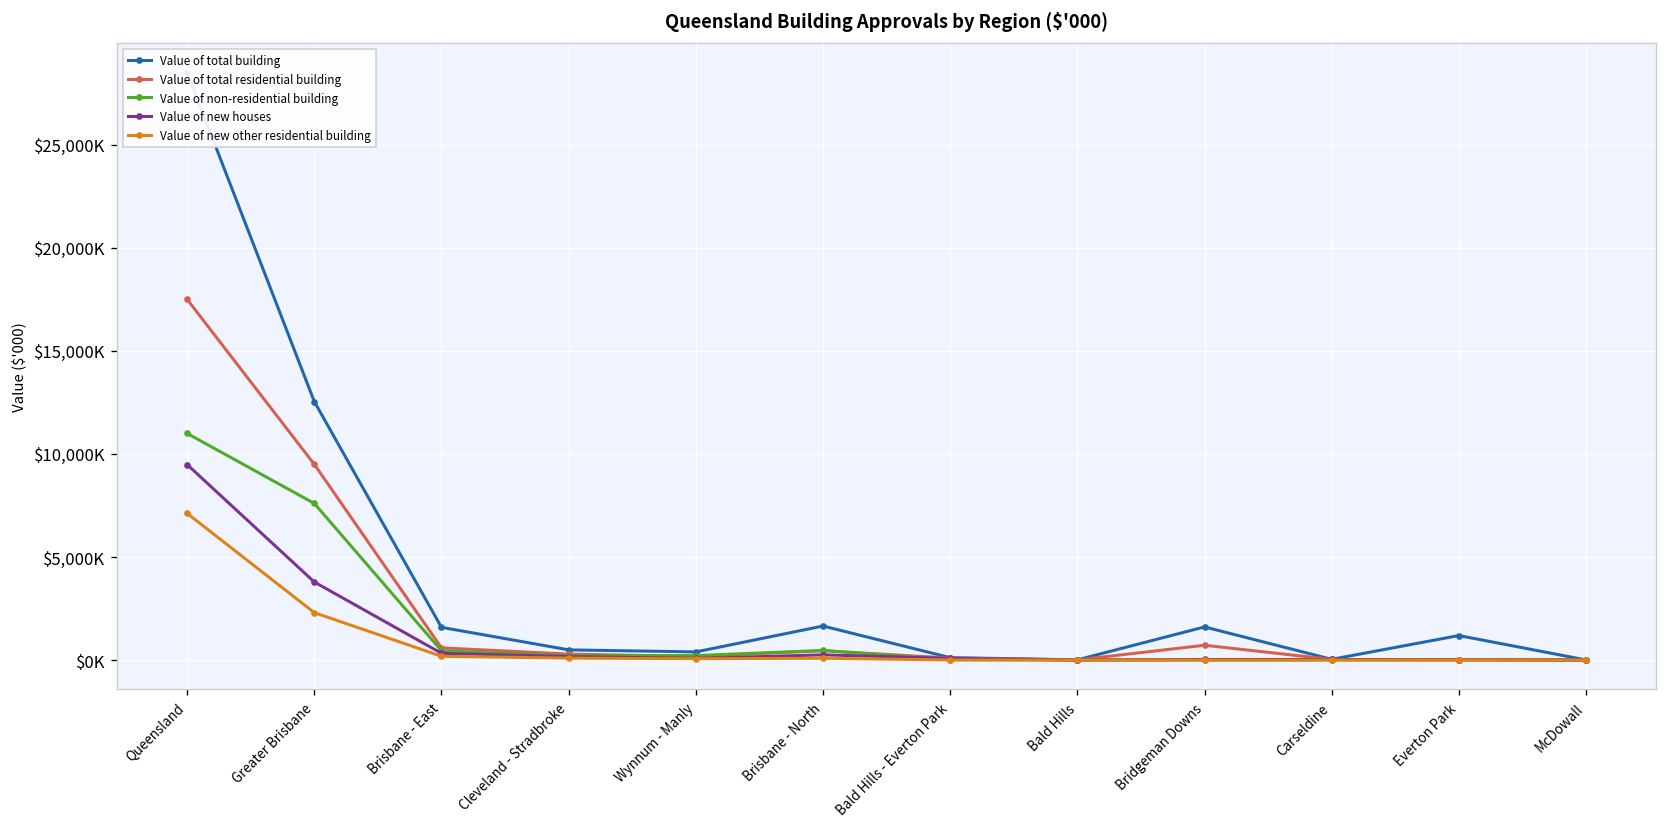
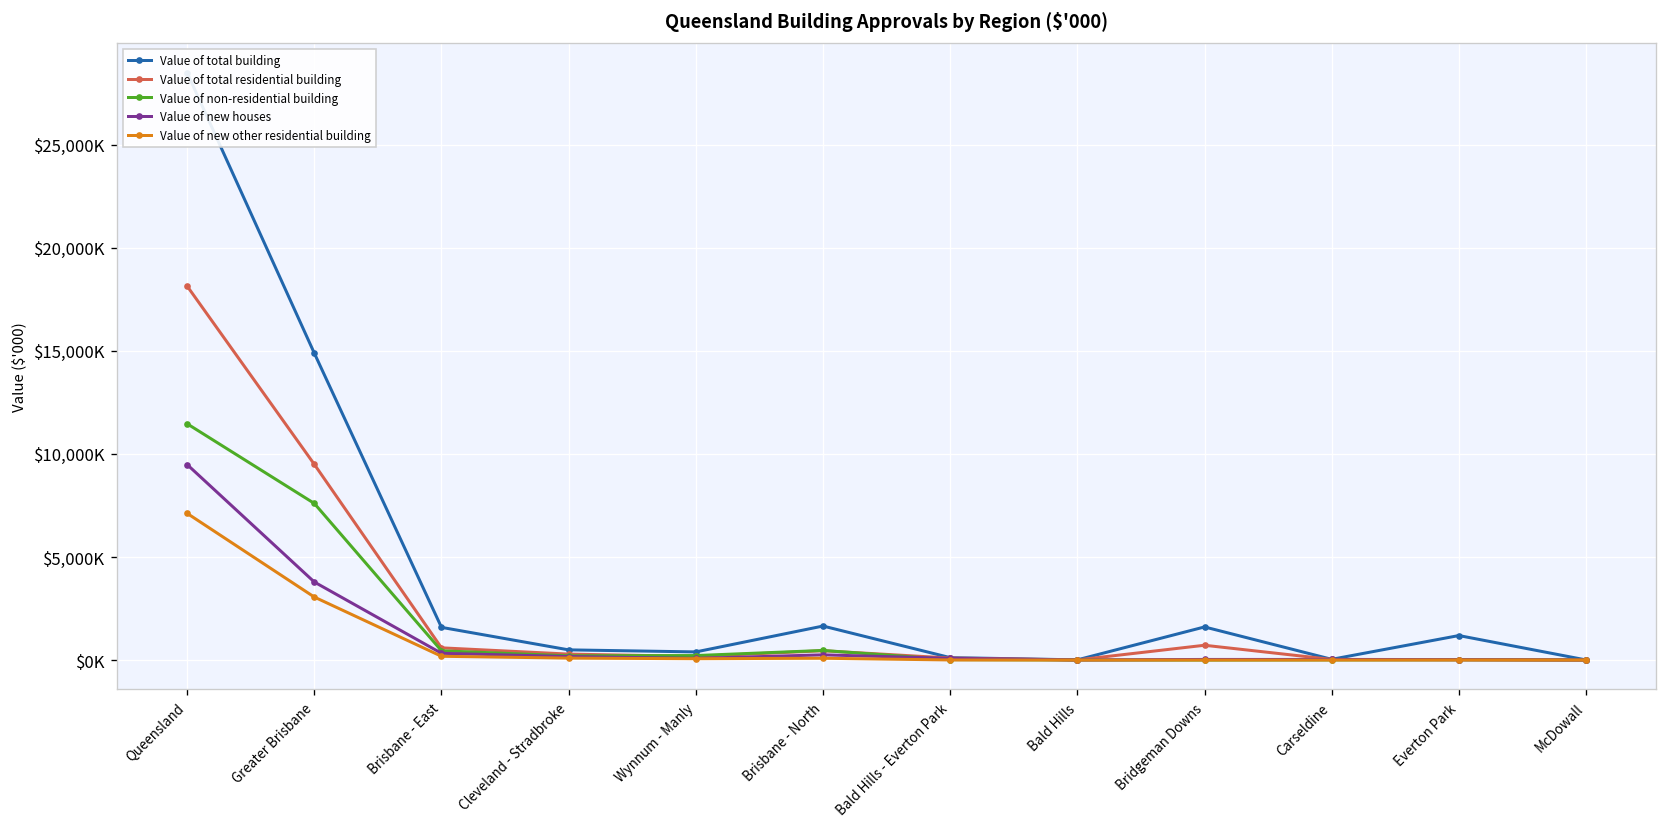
Value of total residential building, Queensland: $17,500,000 -> $18,100,000
Value of non-residential building, Queensland: $11,000,000 -> $11,500,000
Value of total building, Greater Brisbane: $12,500,000 -> $14,900,000
Value of new other residential building, Greater Brisbane: $2,300,000 -> $3,100,000
